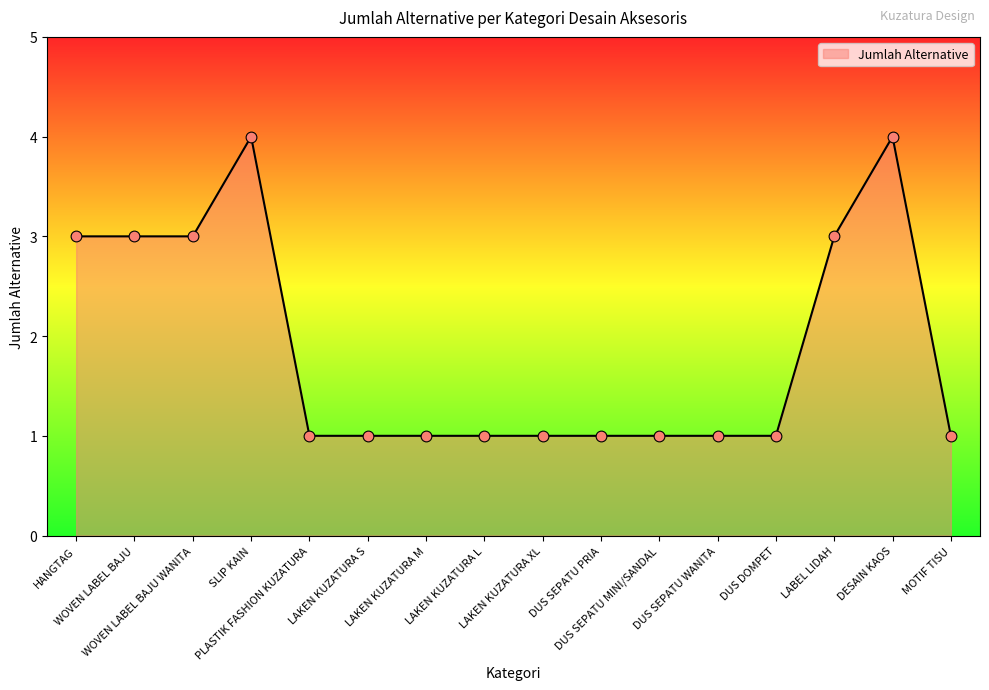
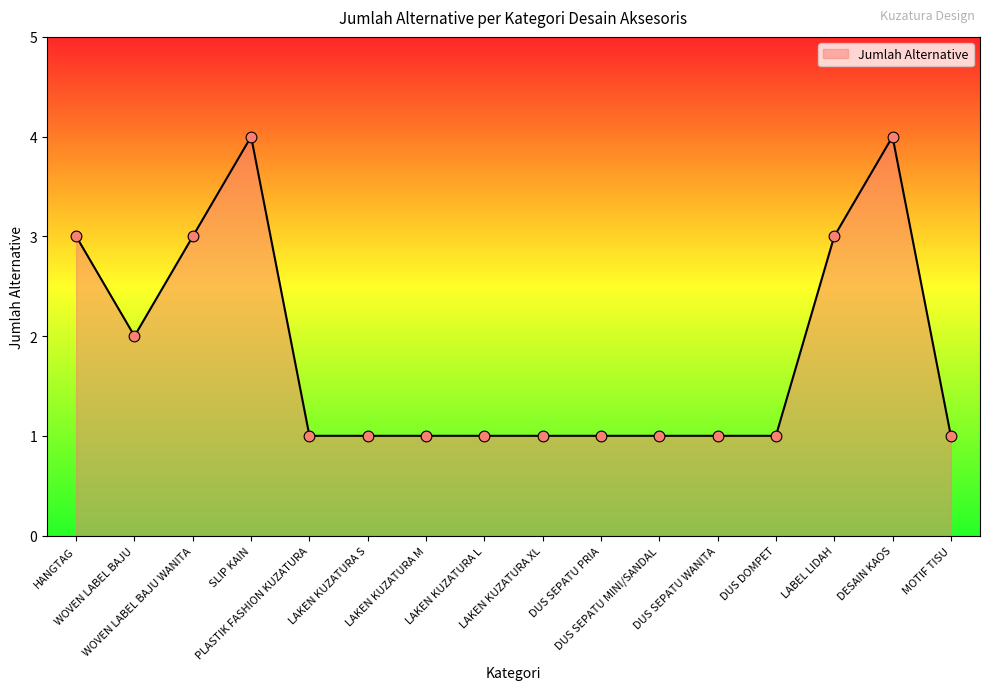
WOVEN LABEL BAJU: 3 -> 2
